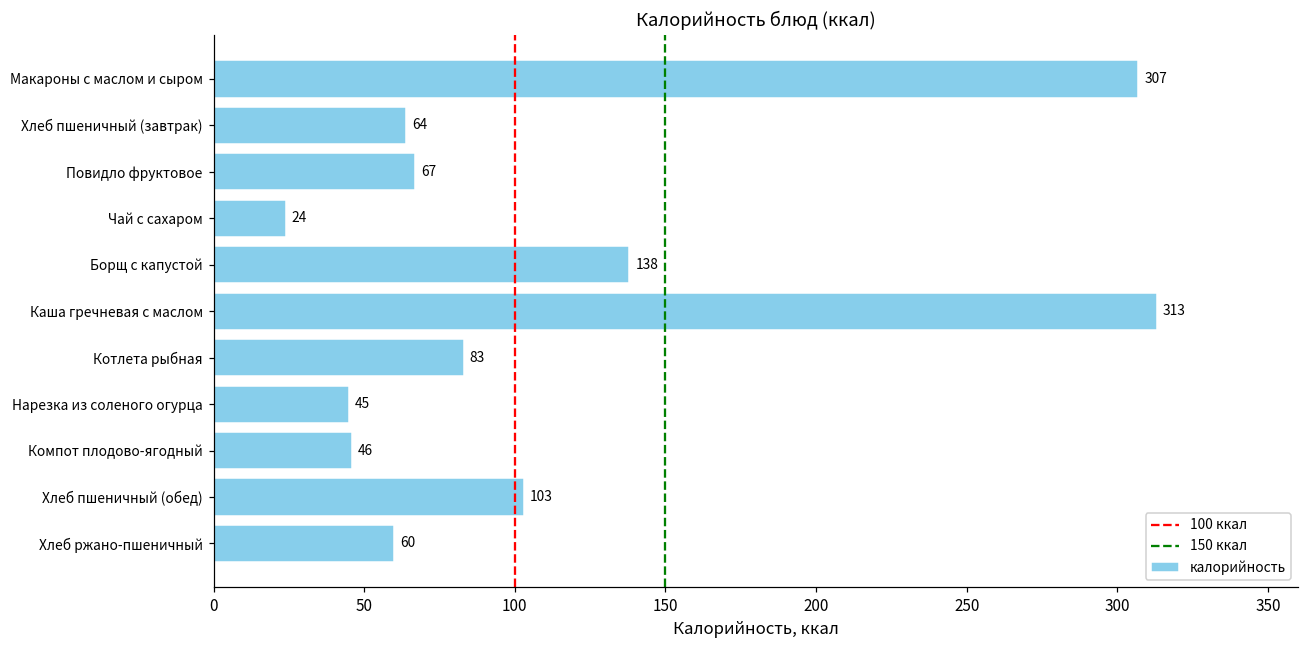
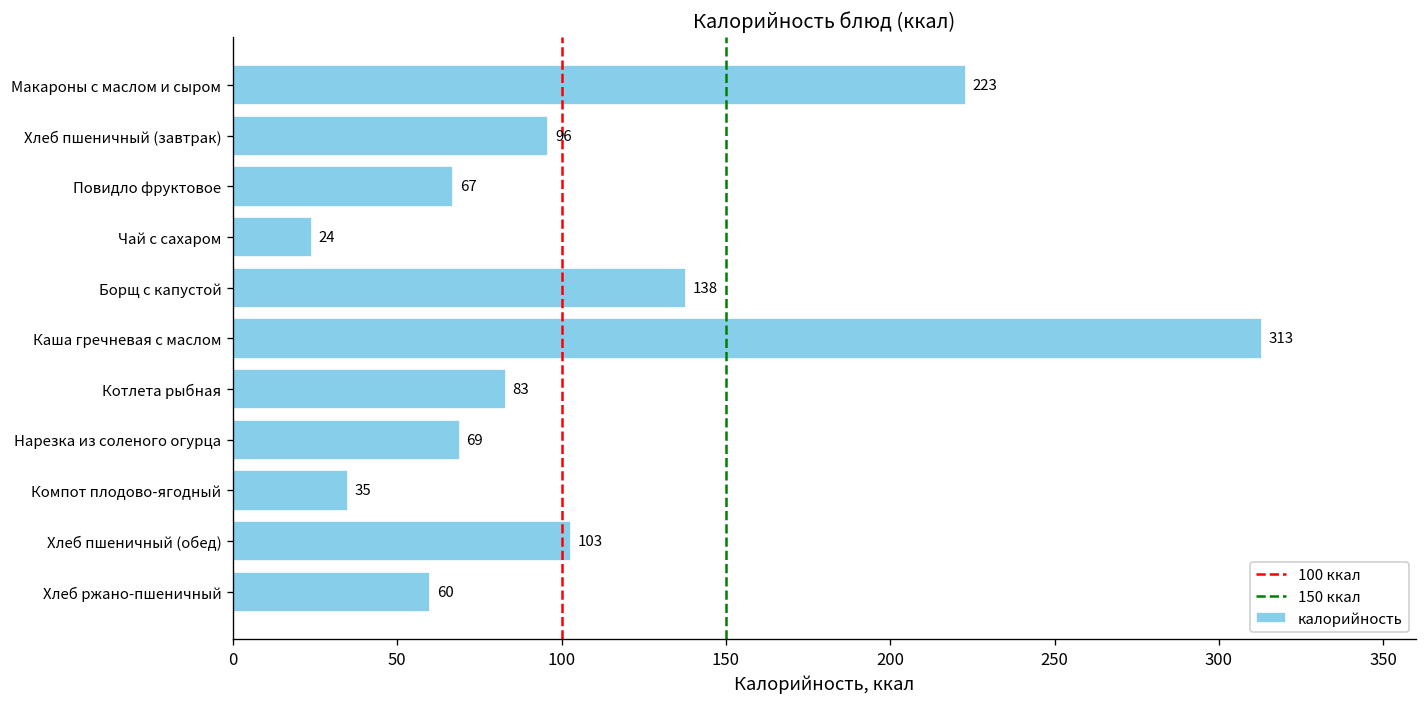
Макароны с маслом и сыром: 307 -> 223
Хлеб пшеничный (завтрак): 64 -> 96
Нарезка из соленого огурца: 45 -> 69
Компот плодово-ягодный: 46 -> 35
